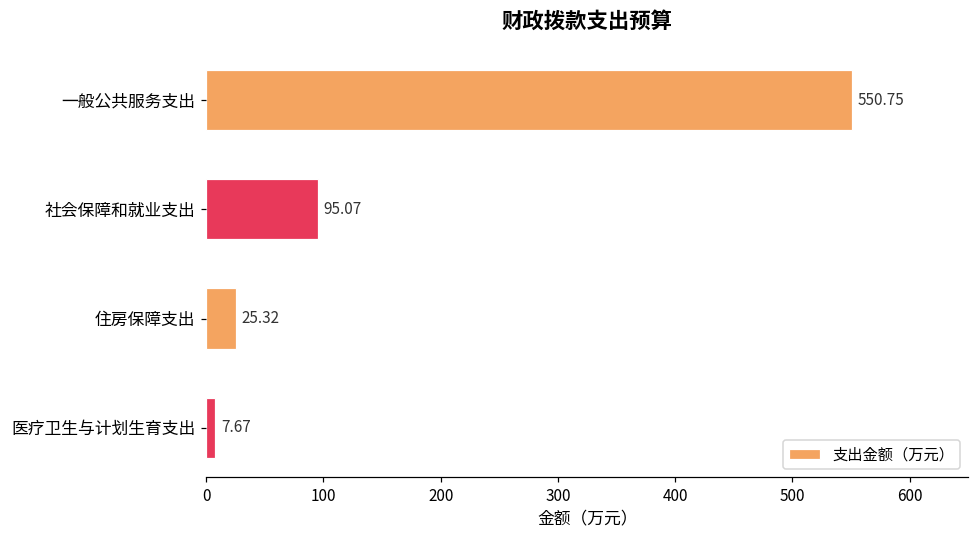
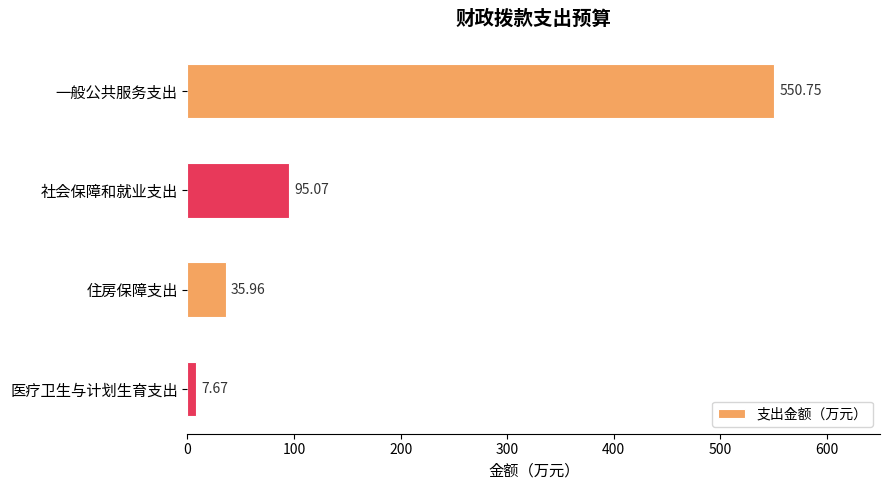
住房保障支出: 25.32 -> 35.96
